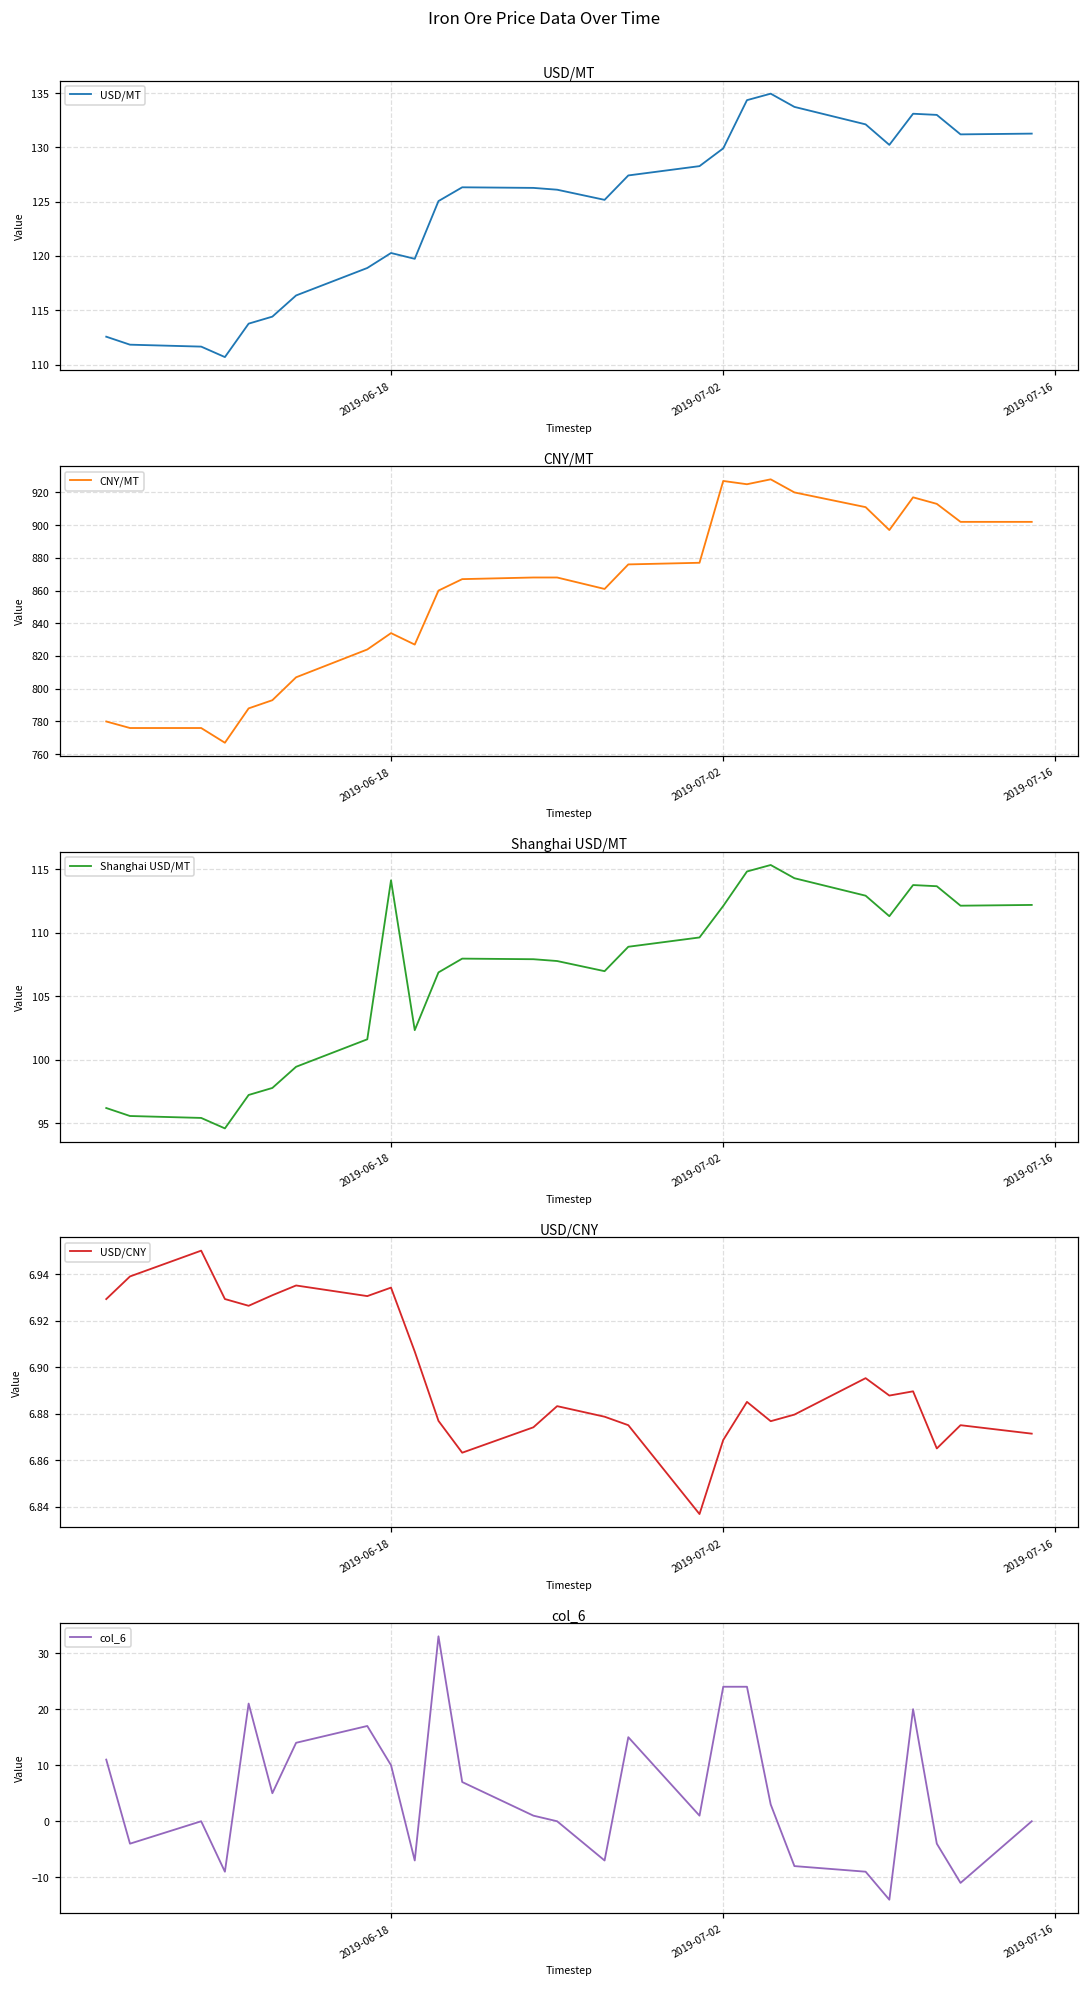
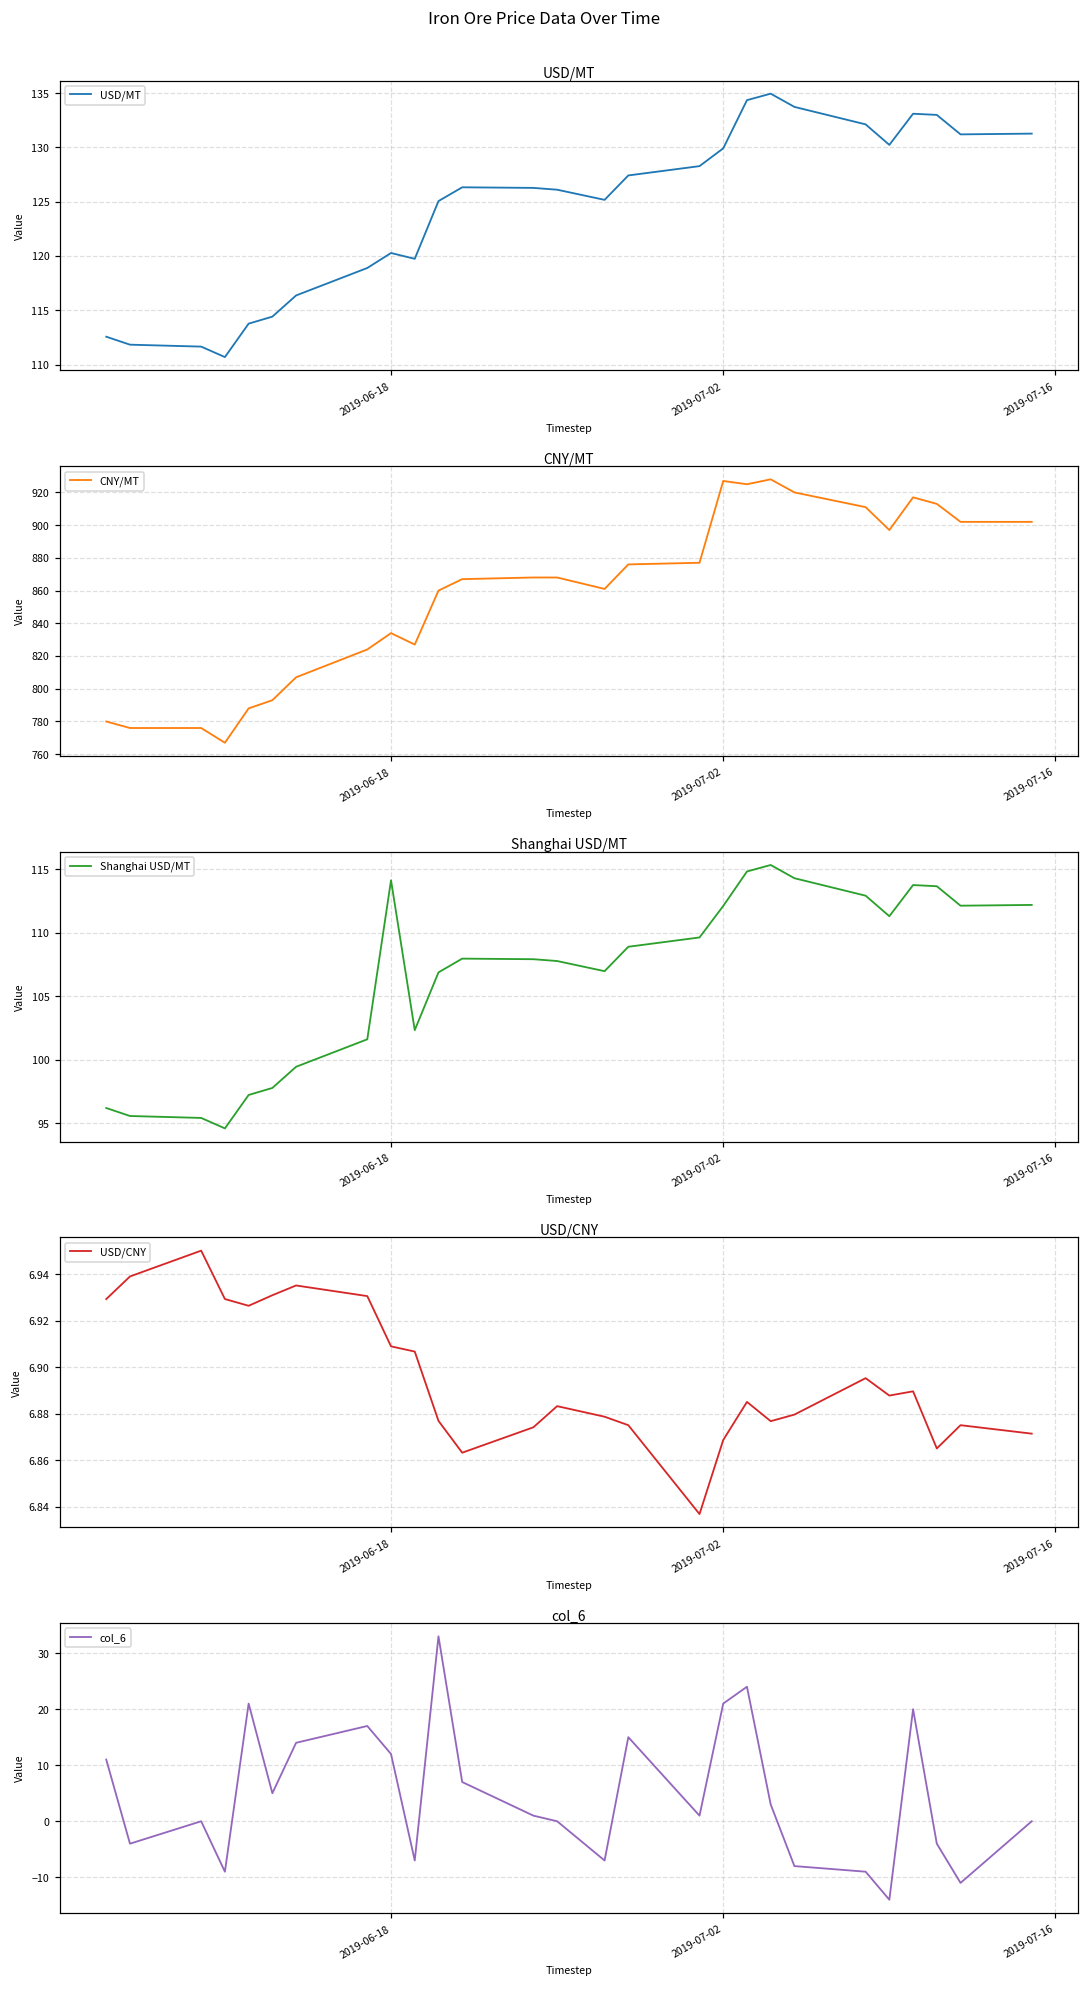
USD/CNY, 2019-06-18: 6.934 -> 6.909
col_6, 2019-06-18: 10 -> 12
col_6, 2019-07-02: 24 -> 21
